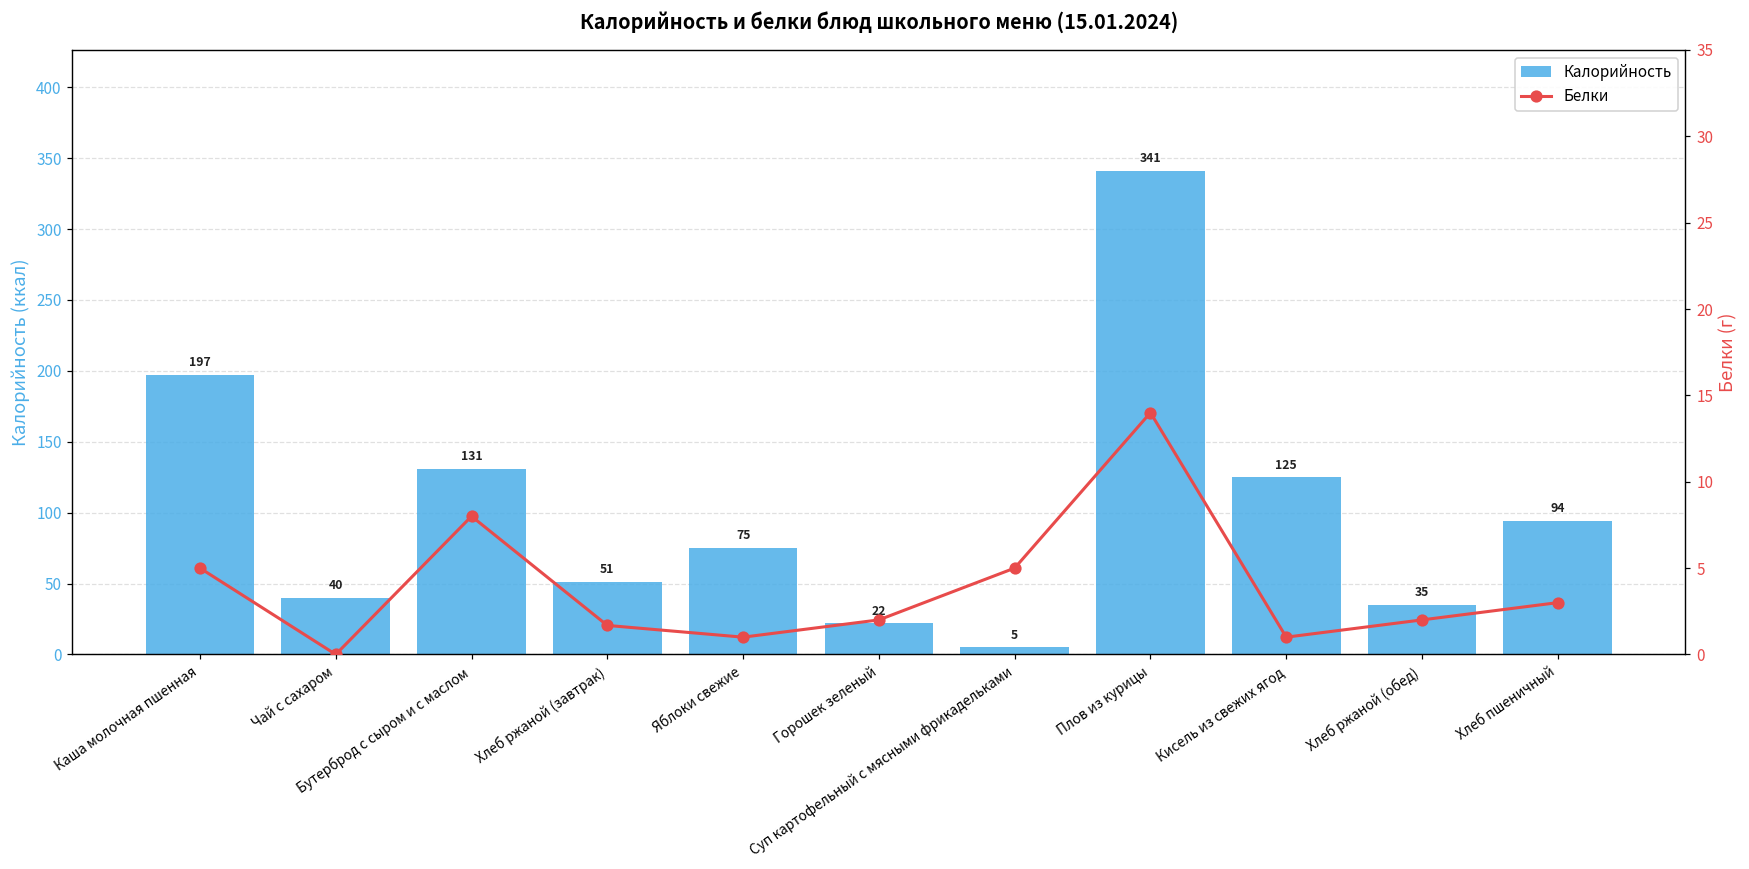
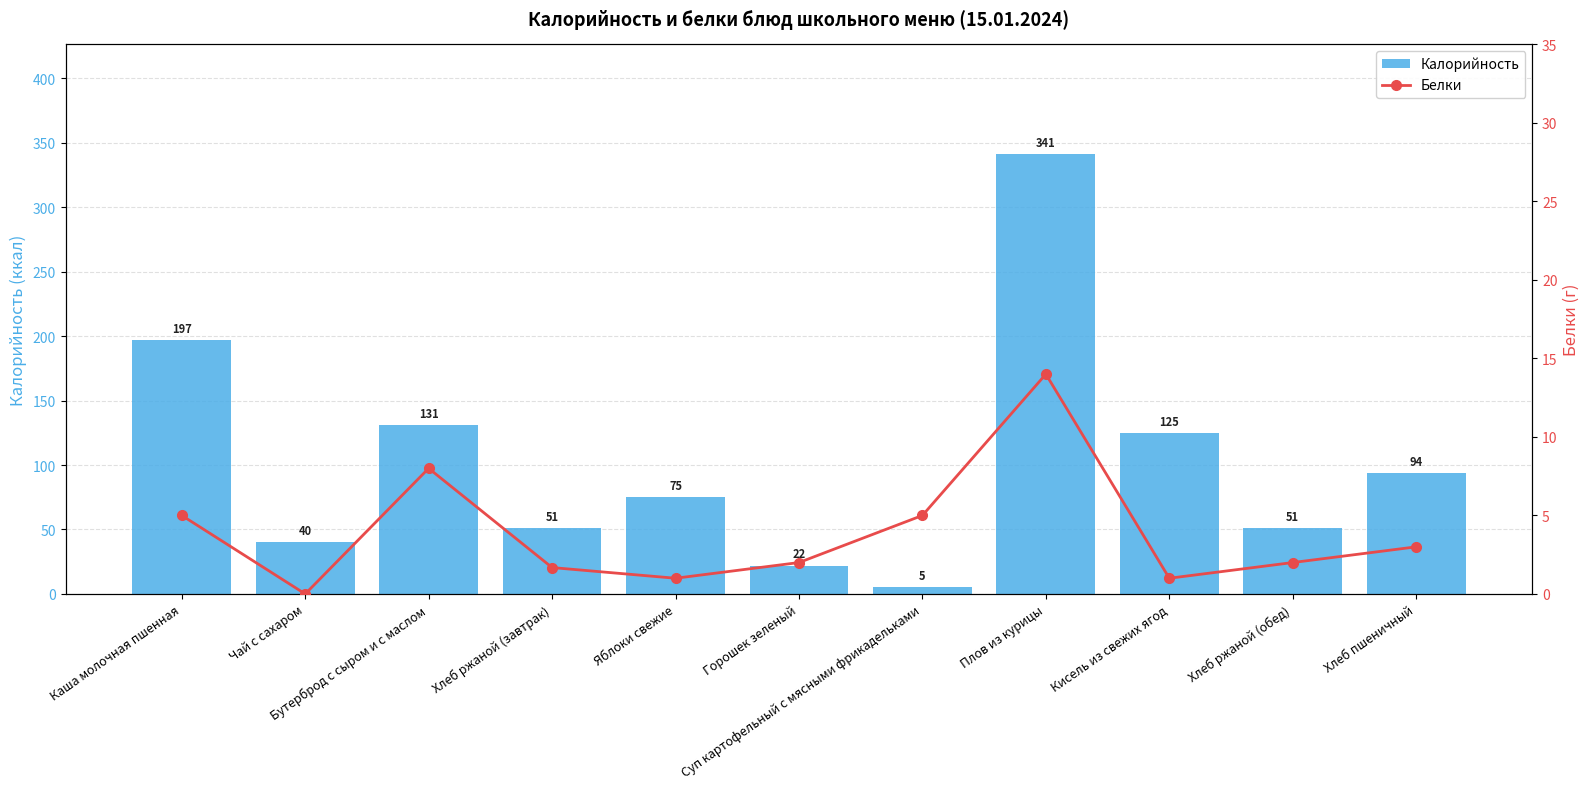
Калорийность, Хлеб ржаной (обед): 35 -> 51
